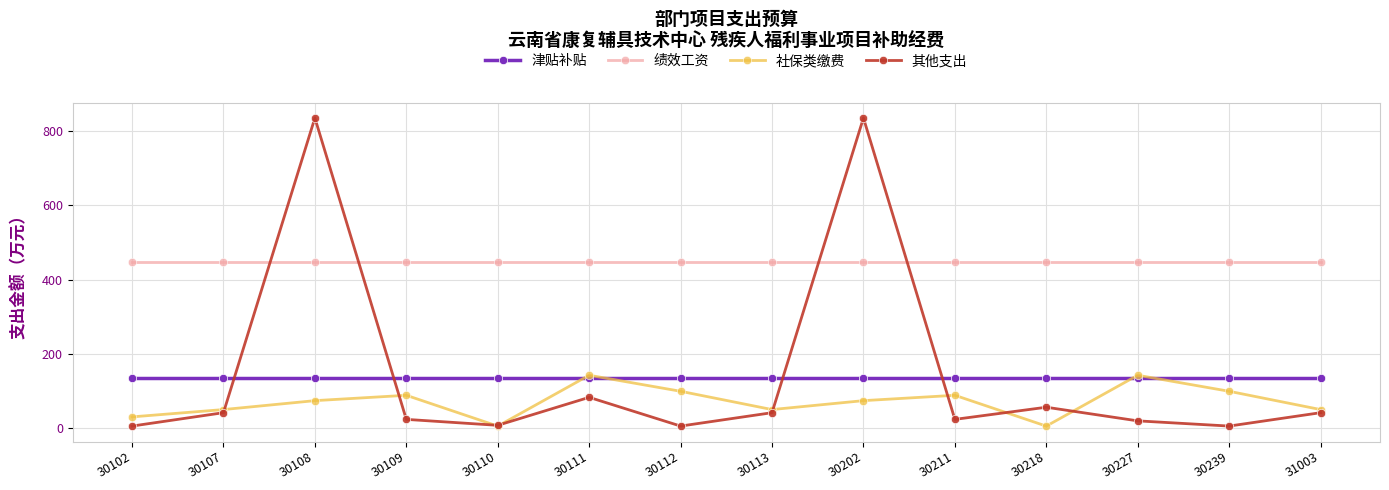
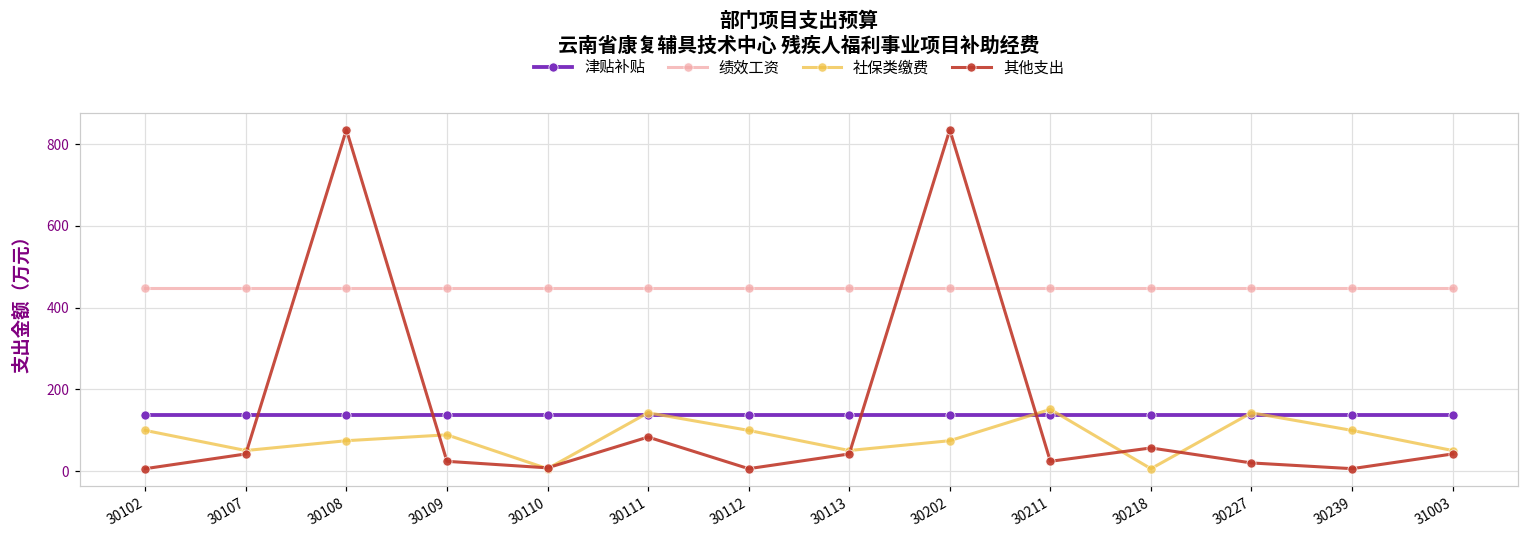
社保类缴费, 30102: 30 -> 100
社保类缴费, 30211: 90 -> 150
